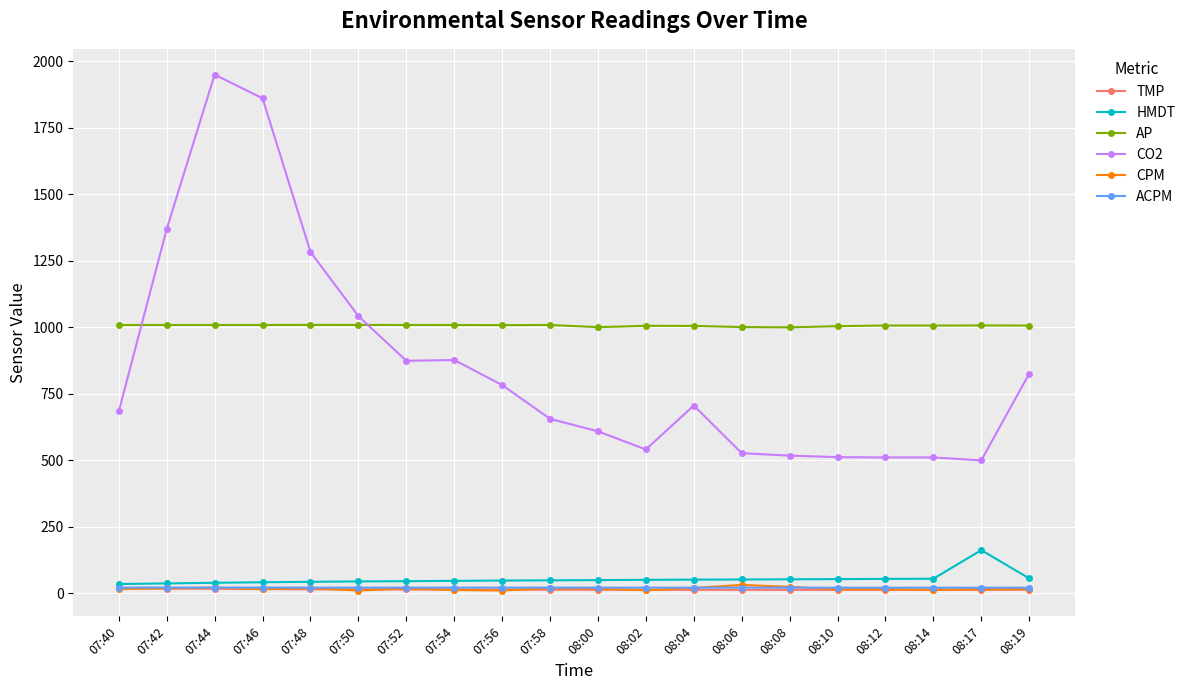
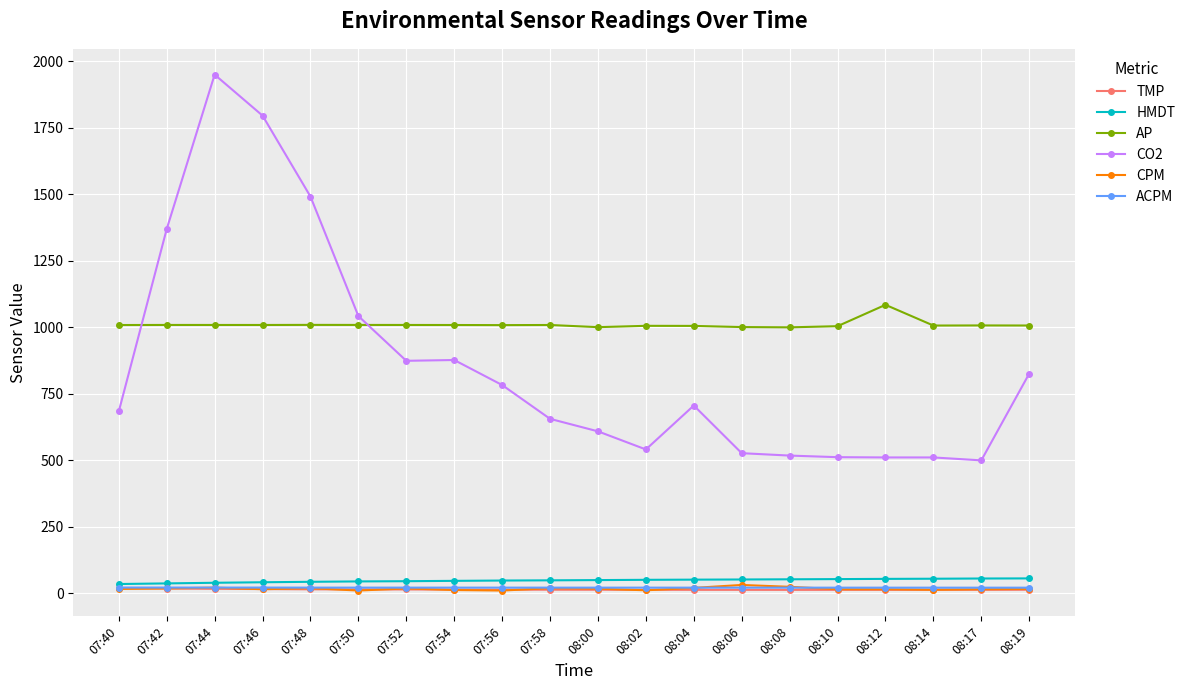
CO2, 07:46: 1860 -> 1800
CO2, 07:48: 1280 -> 1490
AP, 08:12: 1010 -> 1080
HMDT, 08:17: 160 -> 60
